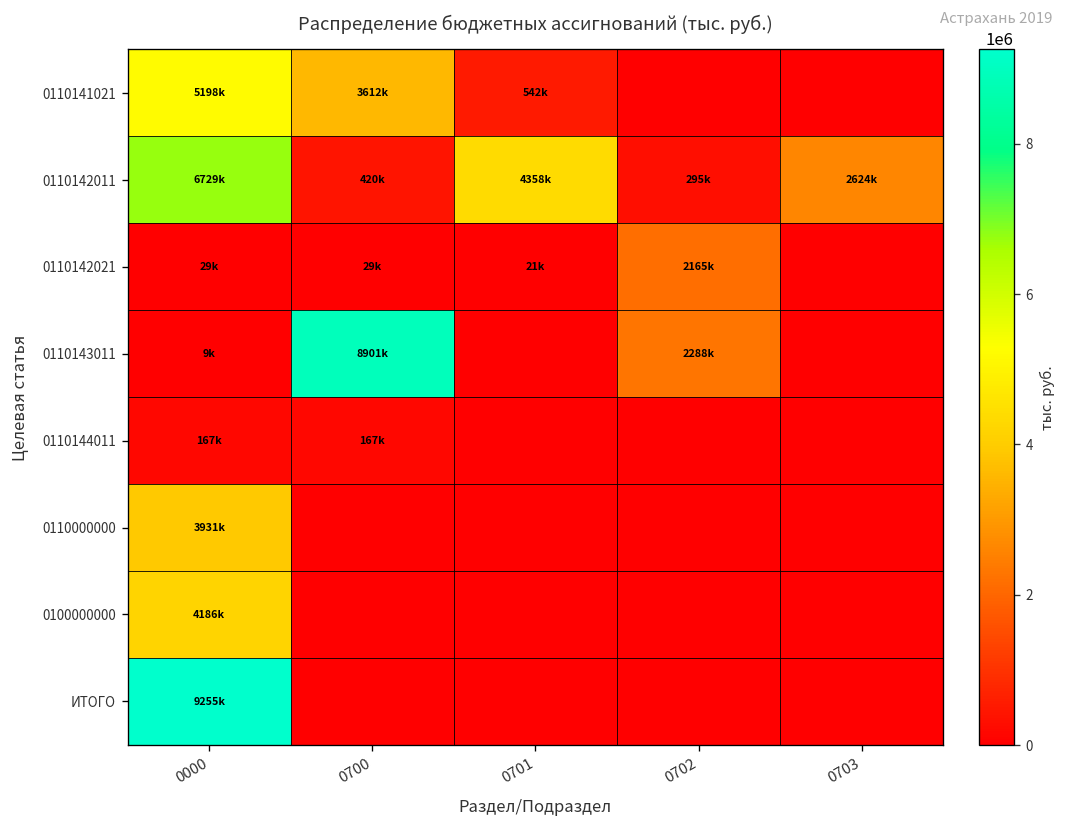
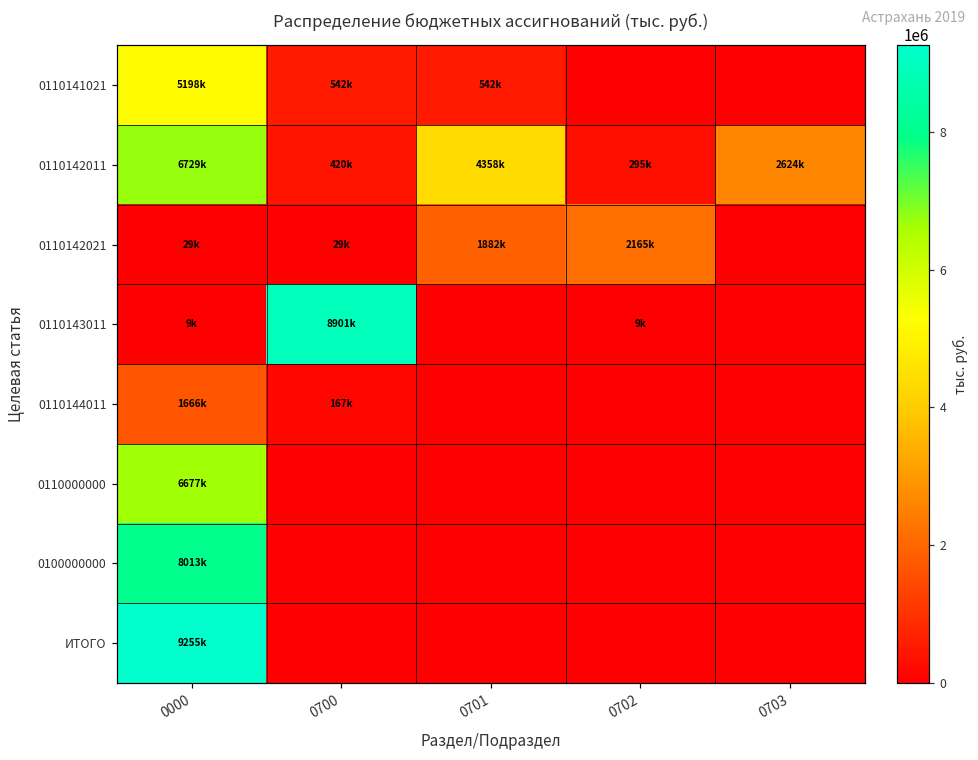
0110141021, 0700: 3612k -> 542k
0110142021, 0701: 21k -> 1882k
0110143011, 0702: 2288k -> 9k
0110144011, 0000: 167k -> 1666k
0110000000, 0000: 3931k -> 6677k
0100000000, 0000: 4186k -> 8013k
